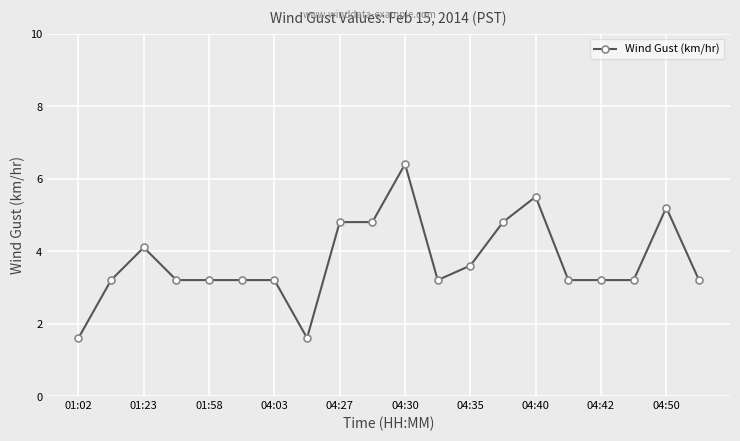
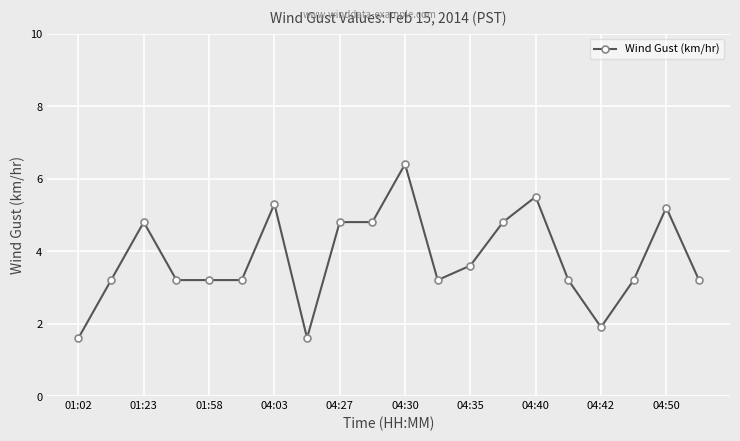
01:23: 4.1 -> 4.8
04:03: 3.2 -> 5.3
04:42: 3.2 -> 1.9
